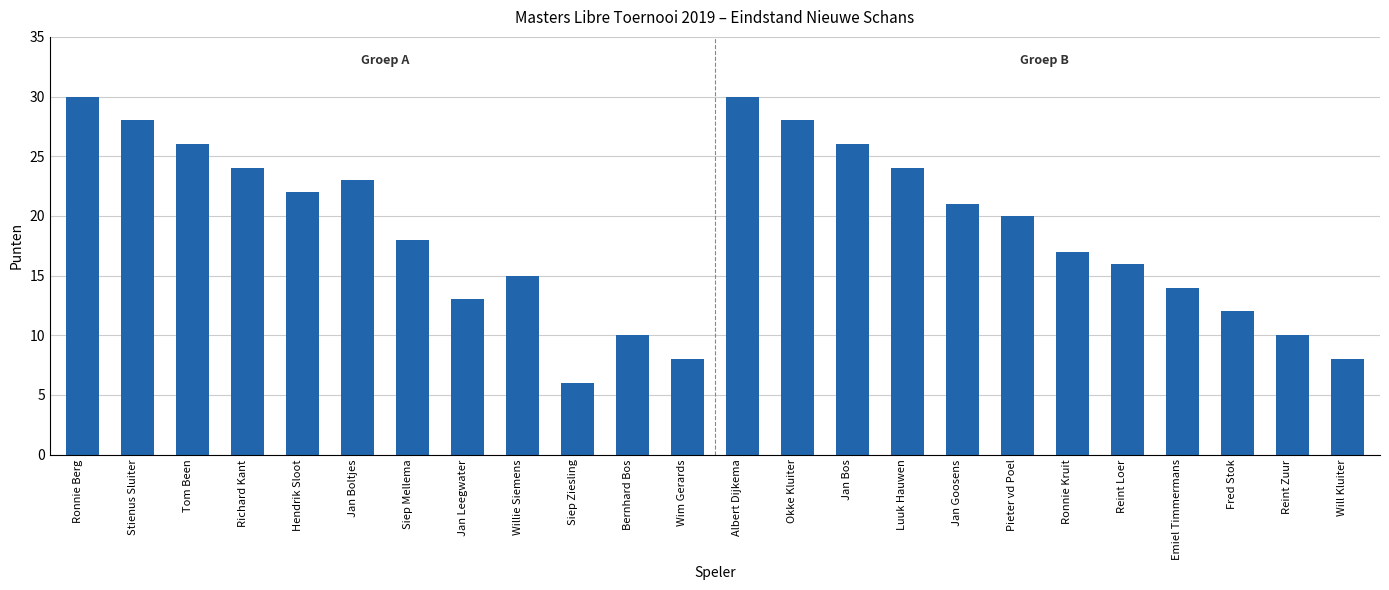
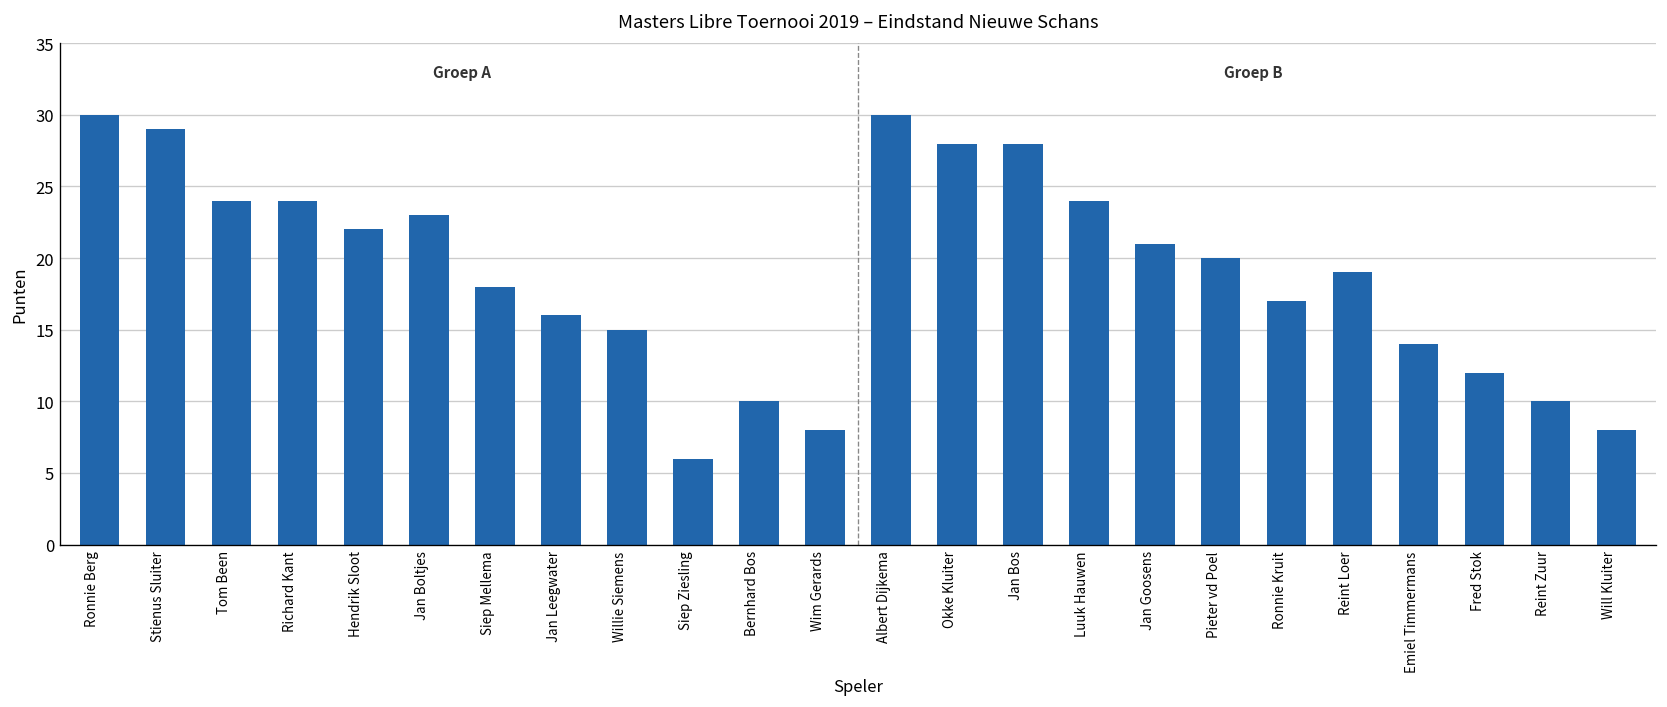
Stienus Sluiter: 28 -> 29
Tom Been: 26 -> 24
Jan Leegwater: 13 -> 16
Jan Bos: 26 -> 28
Reint Loer: 16 -> 19
